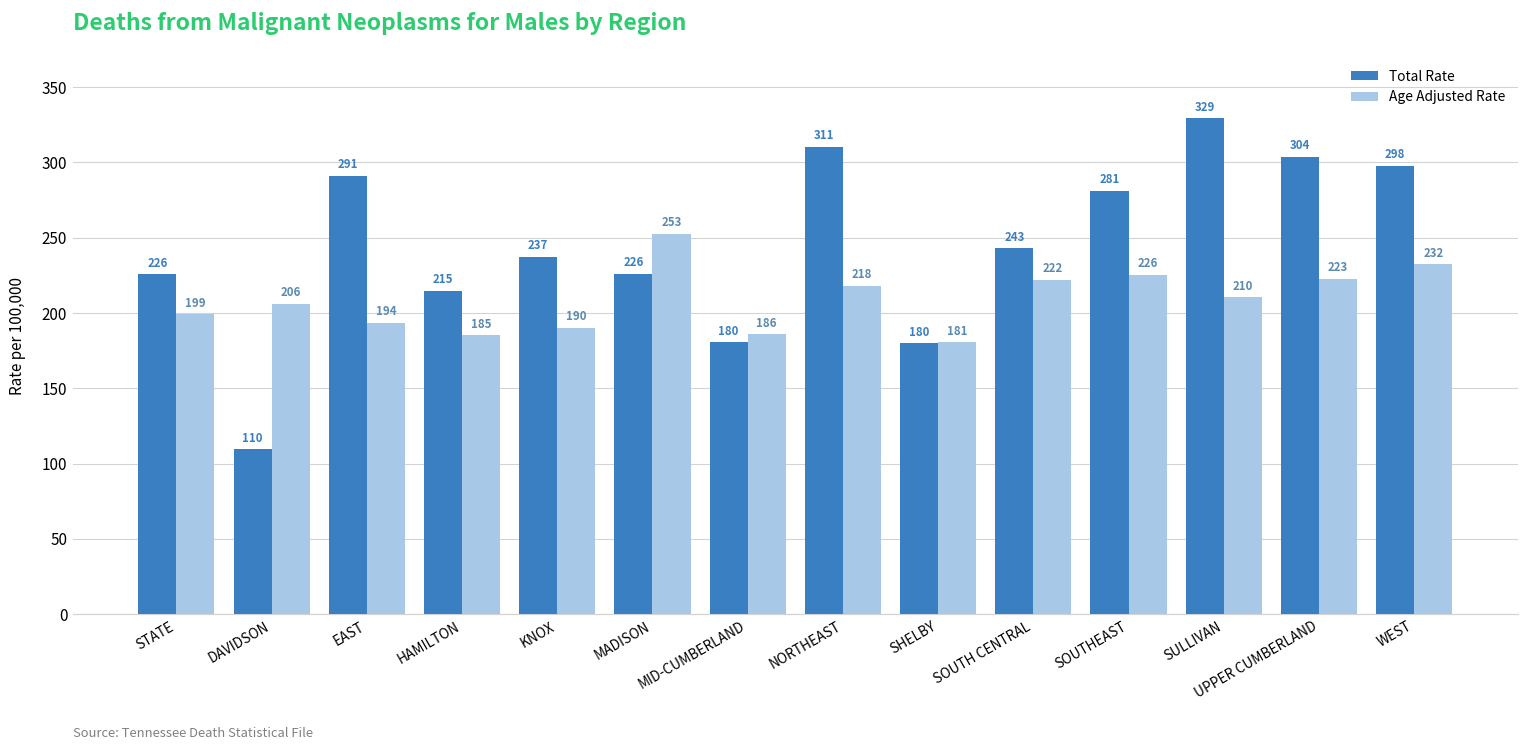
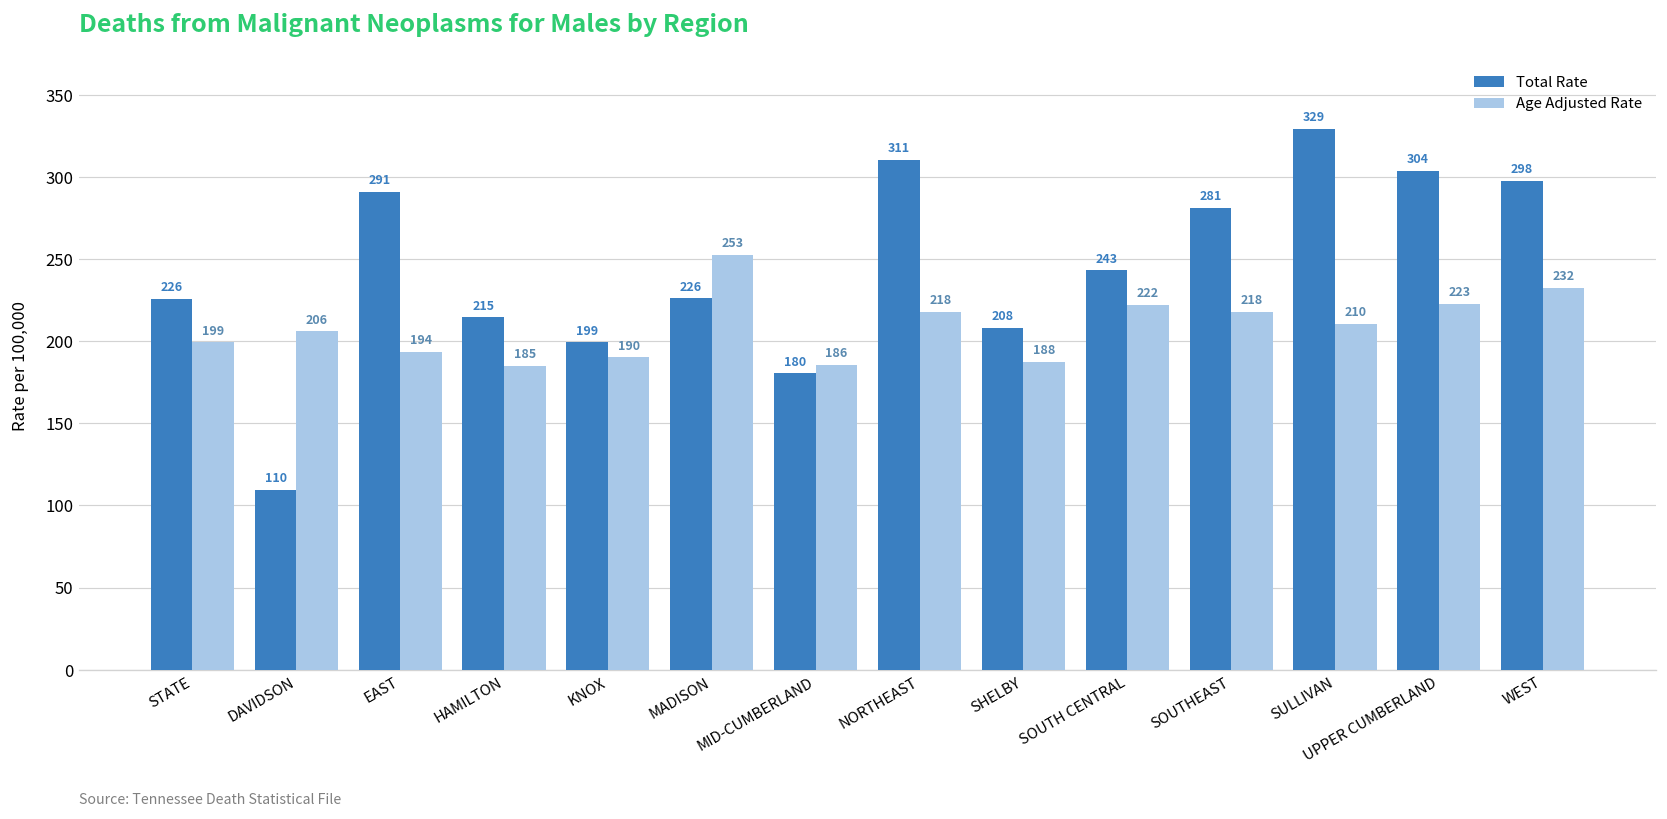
Total Rate, KNOX: 237 -> 199
Total Rate, SHELBY: 180 -> 208
Age Adjusted Rate, SHELBY: 181 -> 188
Age Adjusted Rate, SOUTHEAST: 226 -> 218
